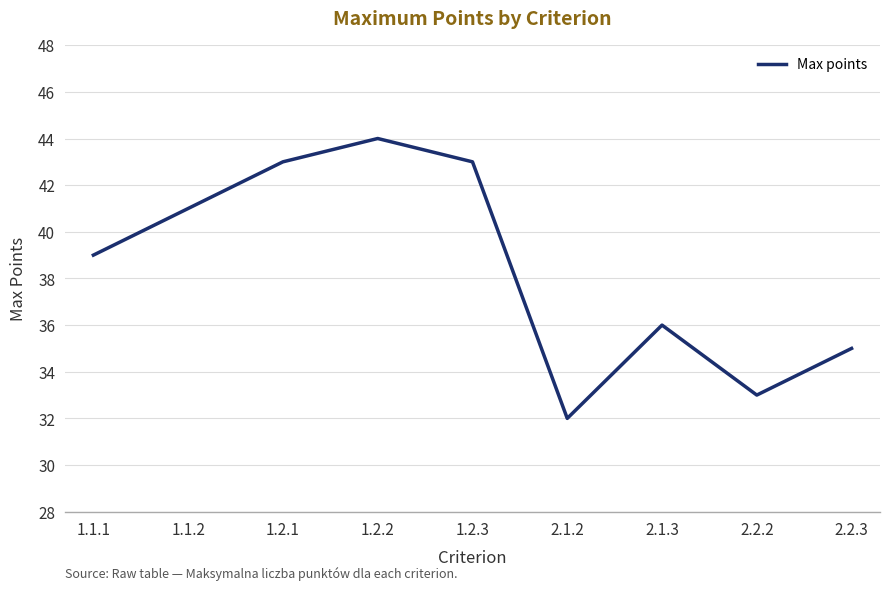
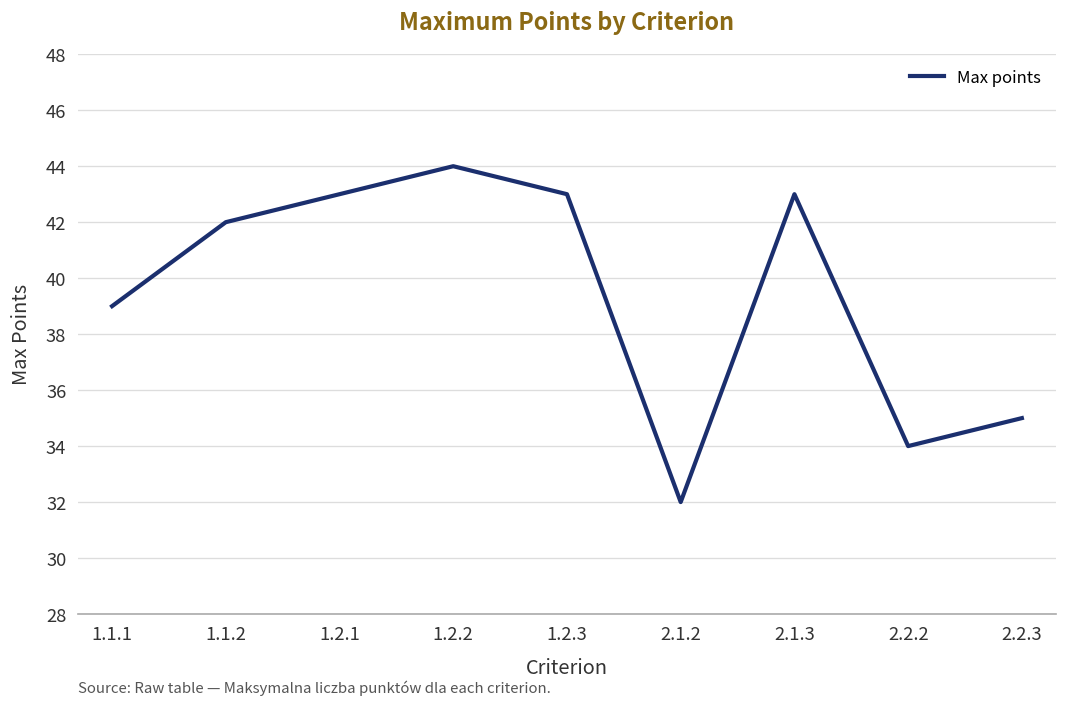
1.1.2: 41 -> 42
2.1.3: 36 -> 43
2.2.2: 33 -> 34
